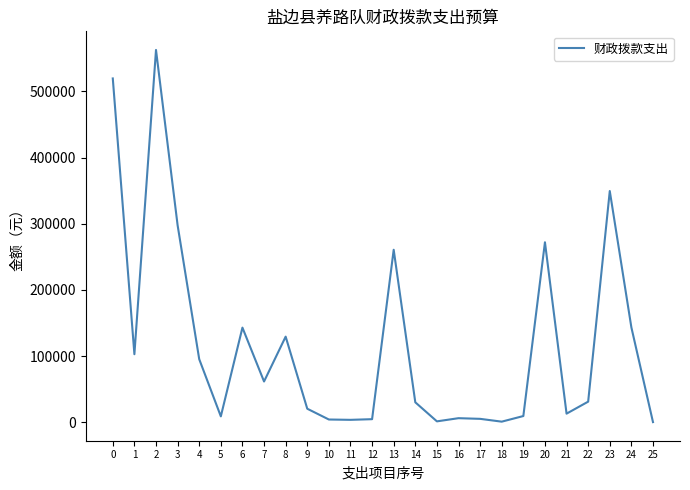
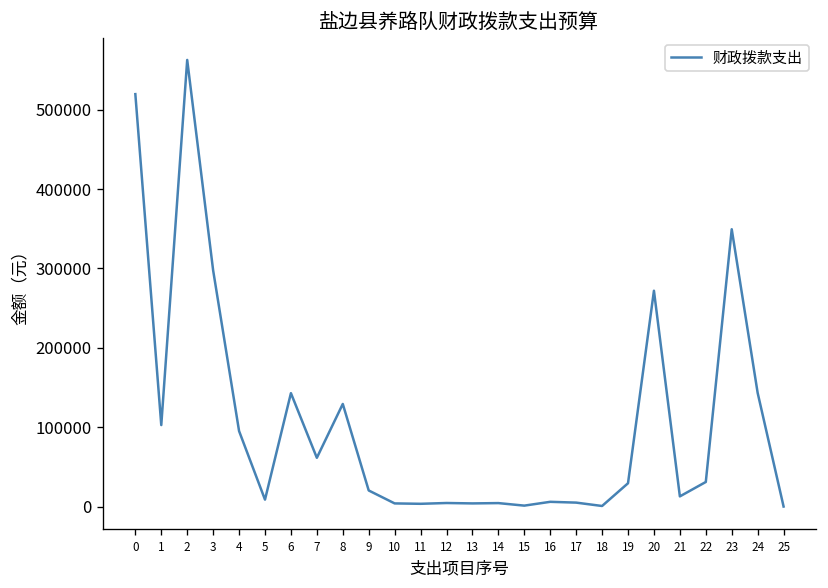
13: 260000 -> 0
14: 30000 -> 0
19: 10000 -> 30000
